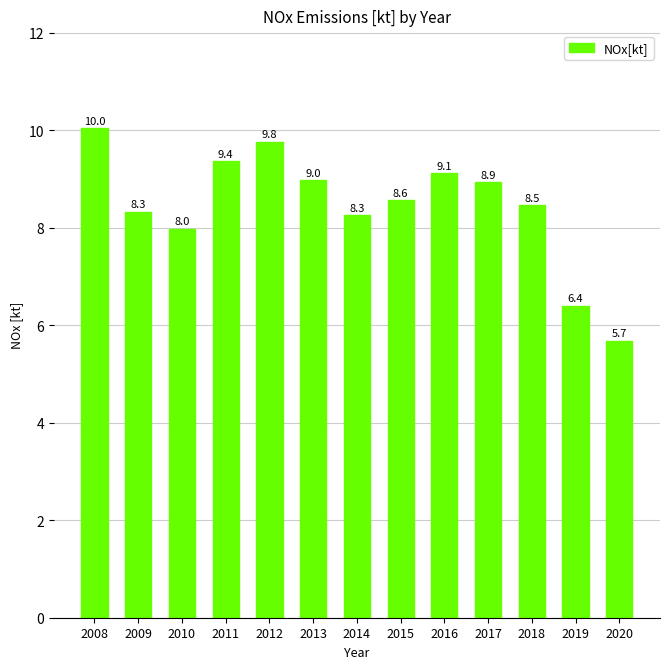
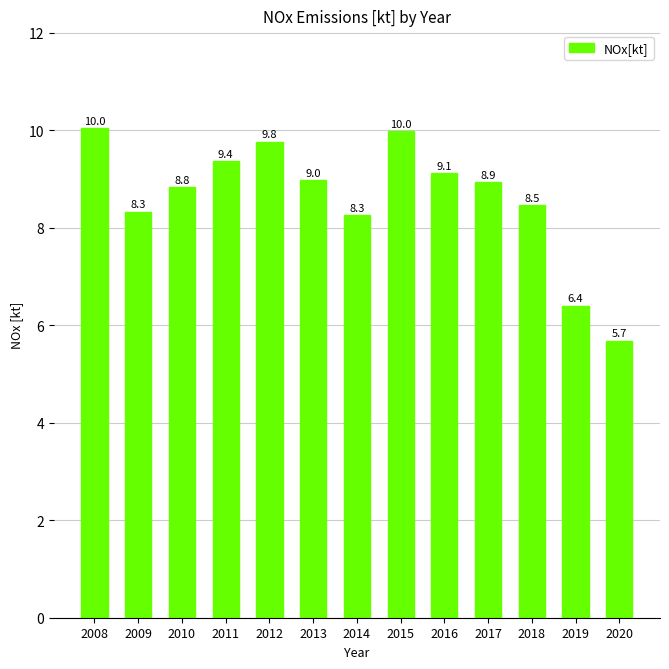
2010: 8.0 -> 8.8
2015: 8.6 -> 10.0
